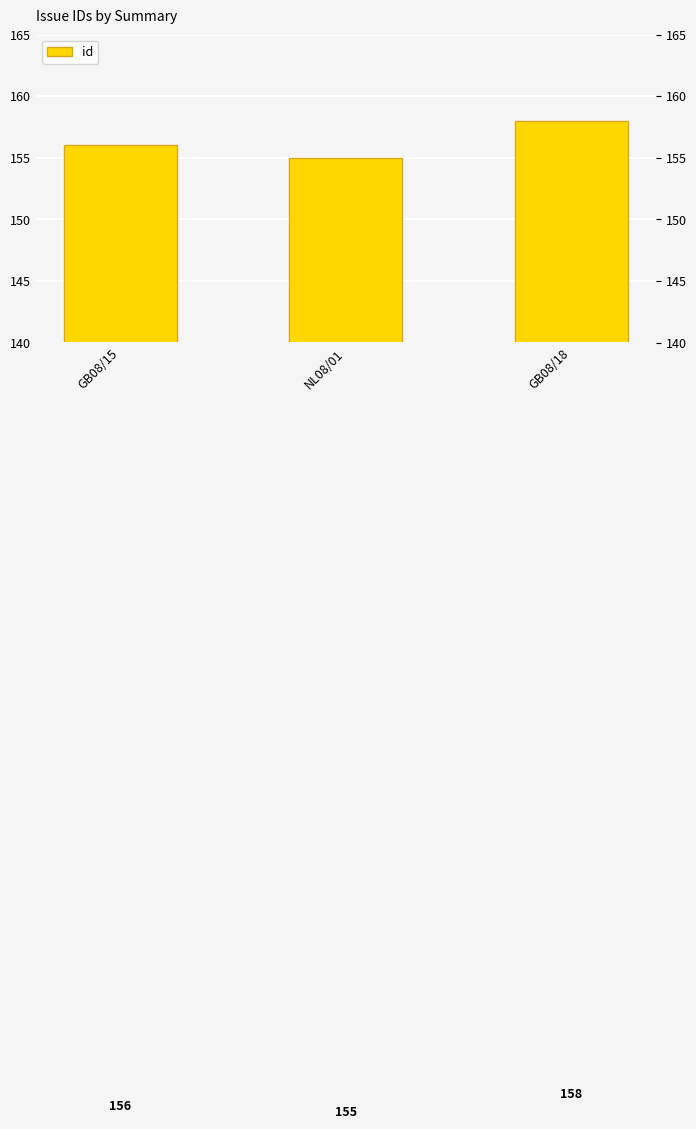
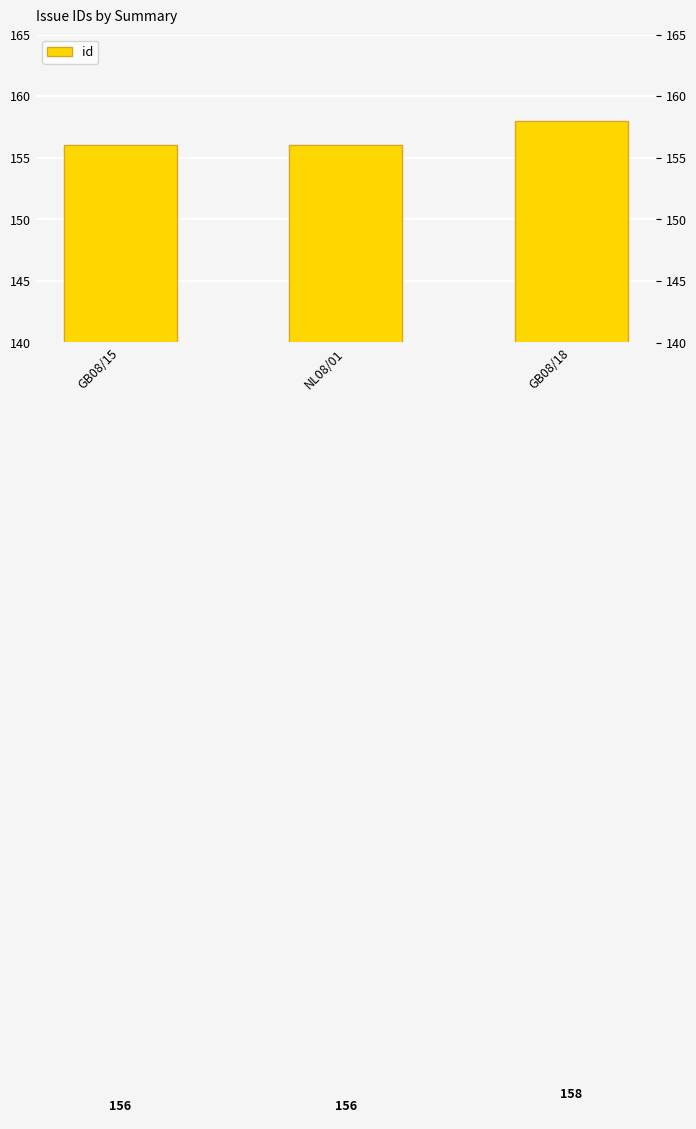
NL08/01: 155 -> 156
